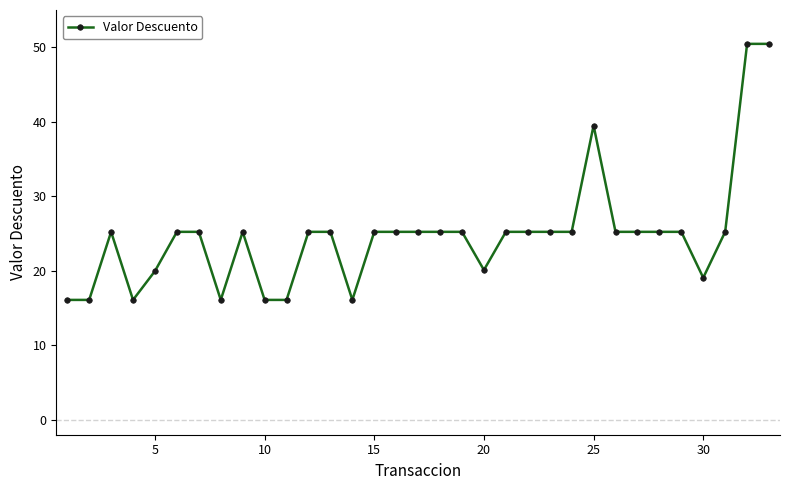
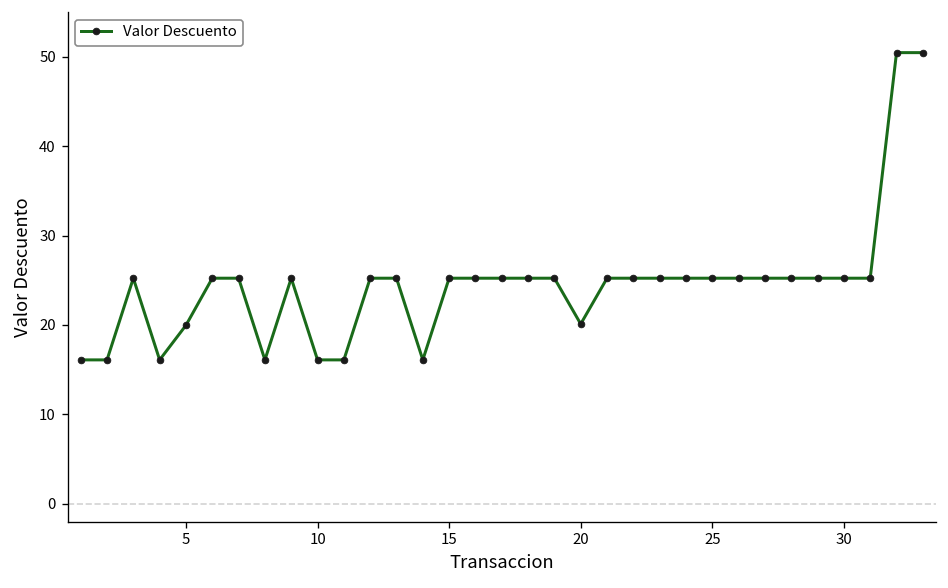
25: 39 -> 25
30: 19 -> 25
